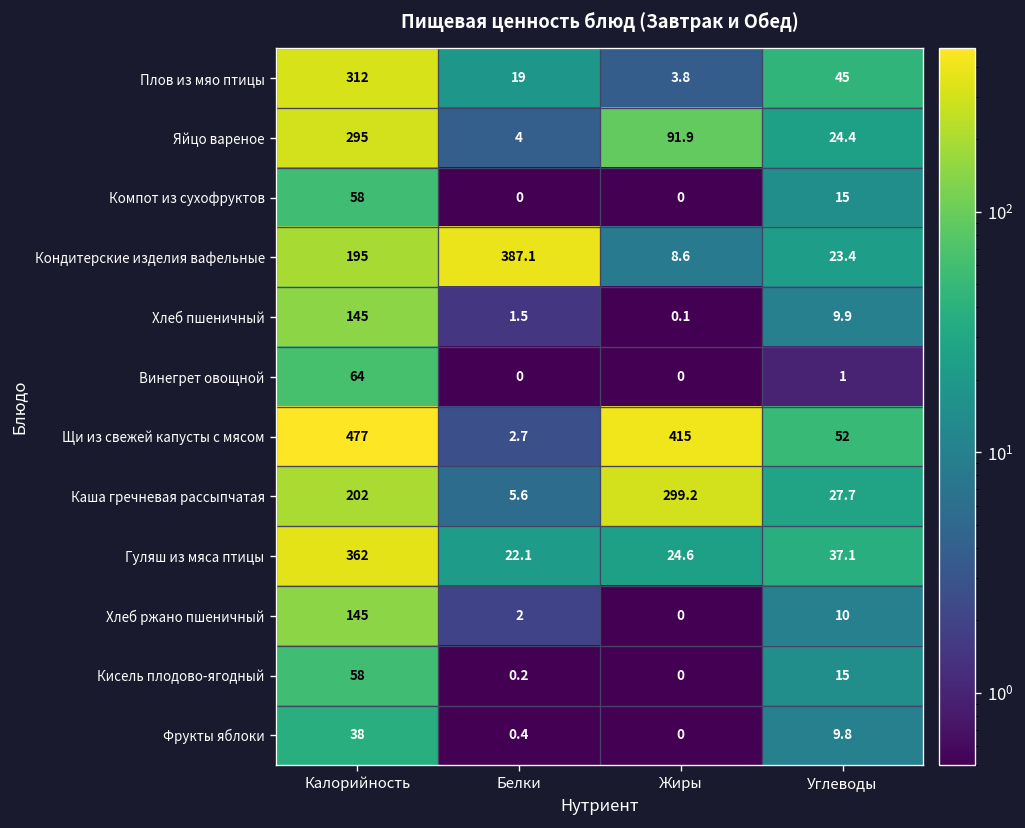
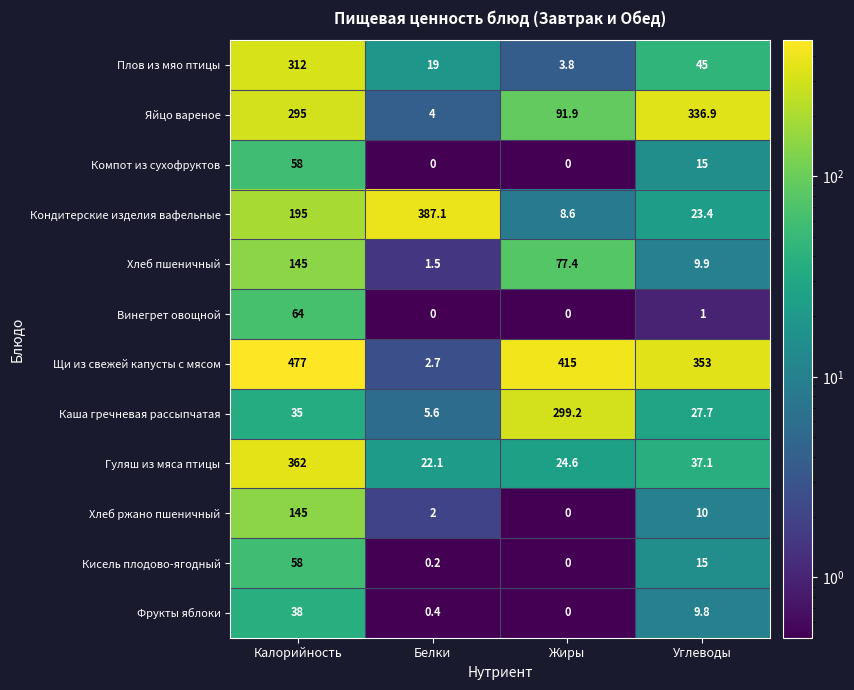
Яйцо вареное, Углеводы: 24.4 -> 336.9
Хлеб пшеничный, Жиры: 0.1 -> 77.4
Щи из свежей капусты с мясом, Углеводы: 52 -> 353
Каша гречневая рассыпчатая, Калорийность: 202 -> 35
